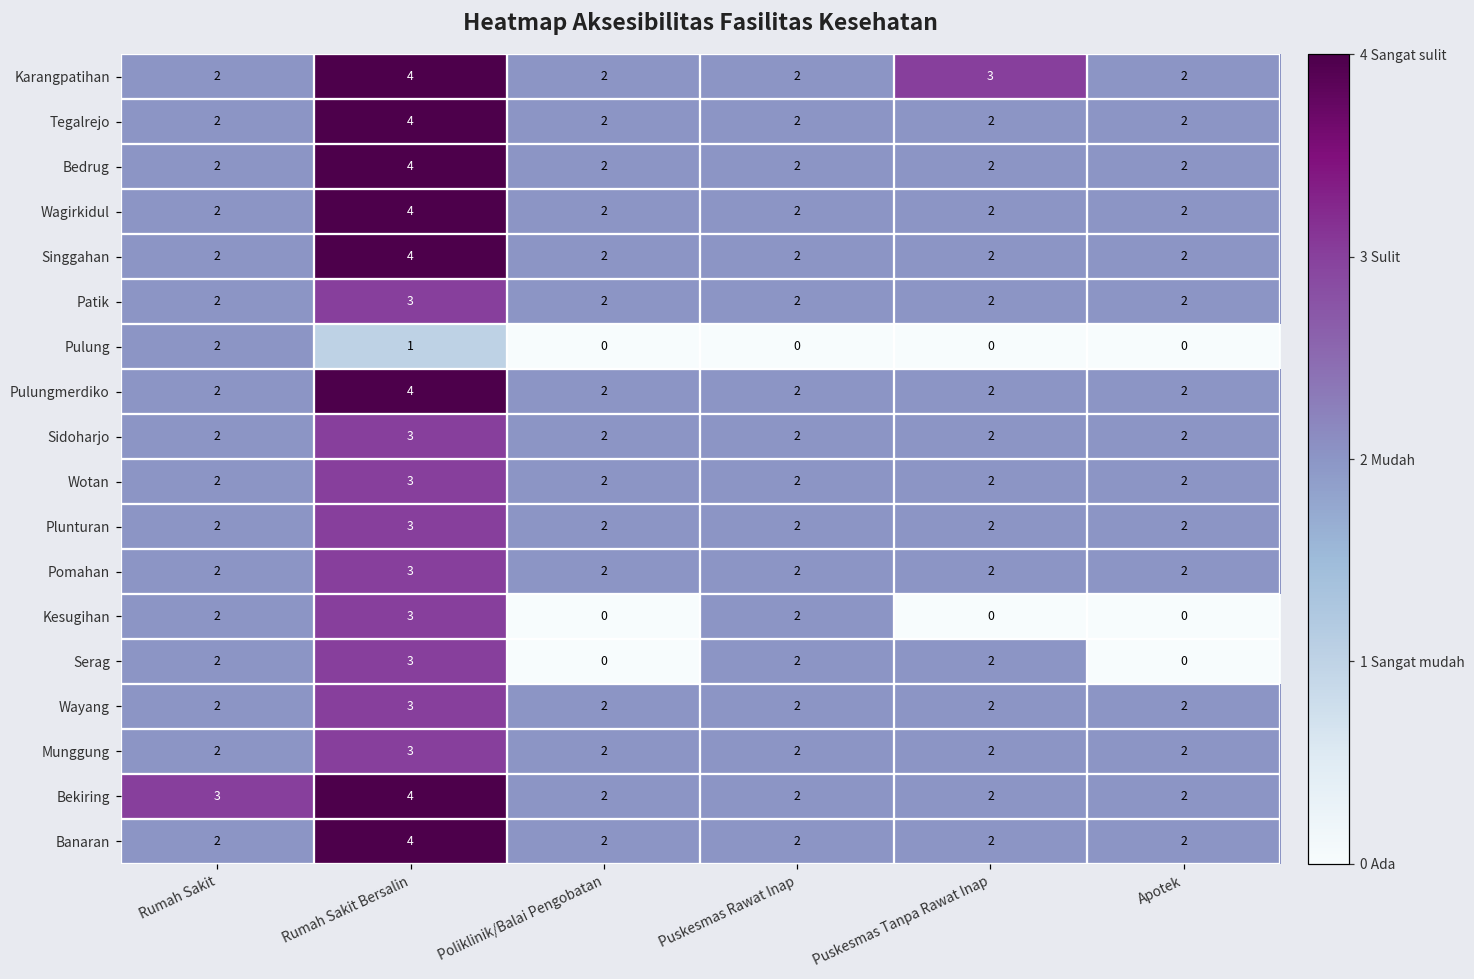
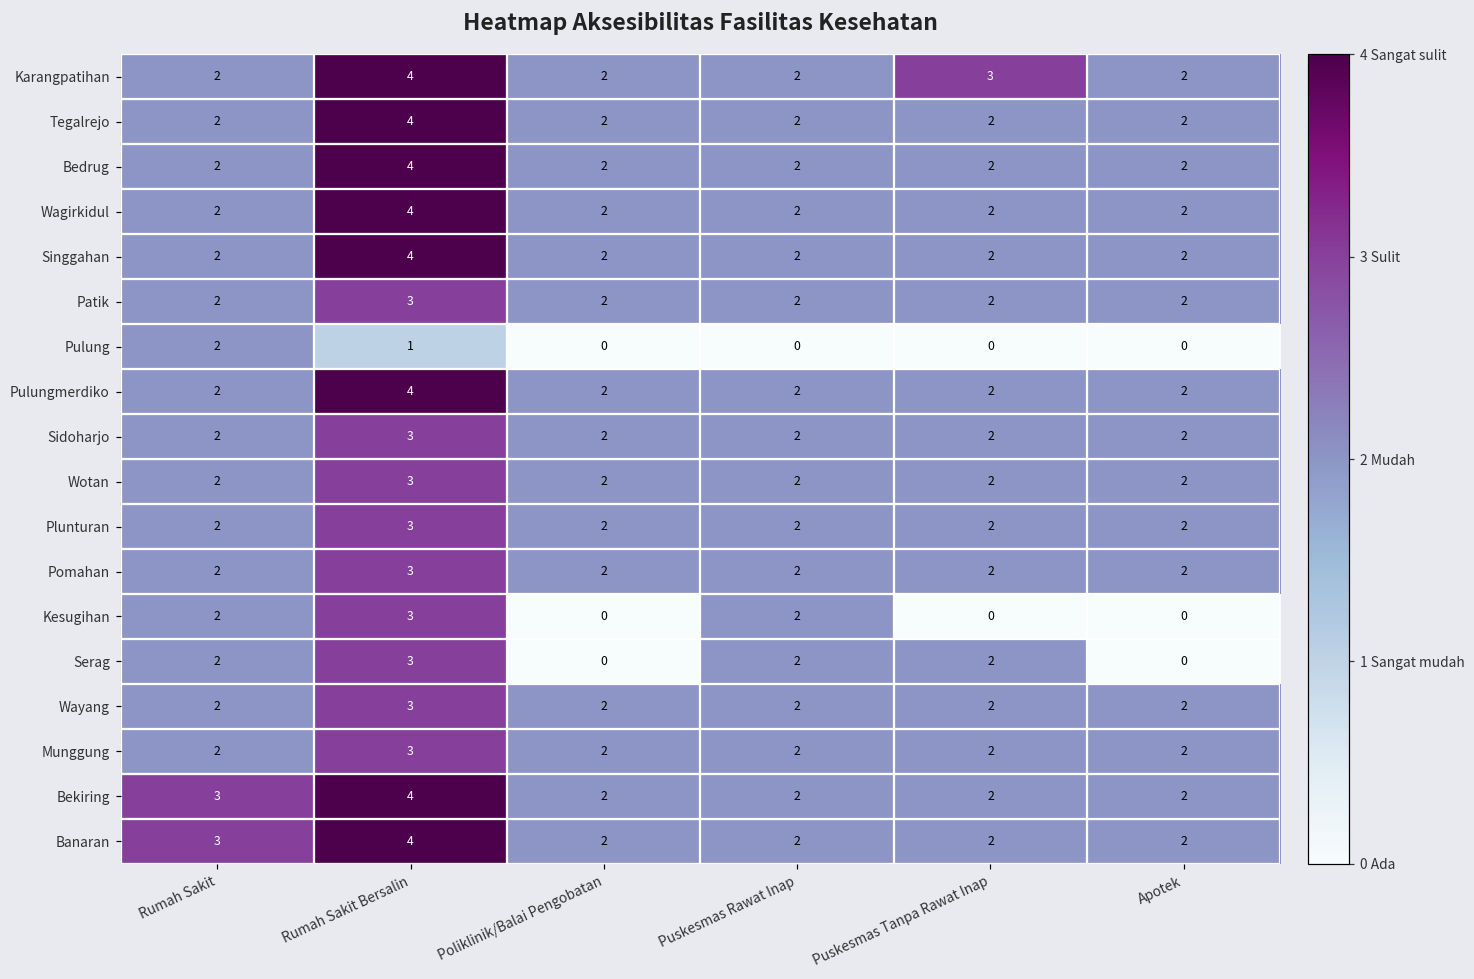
Banaran, Rumah Sakit: 2 -> 3
